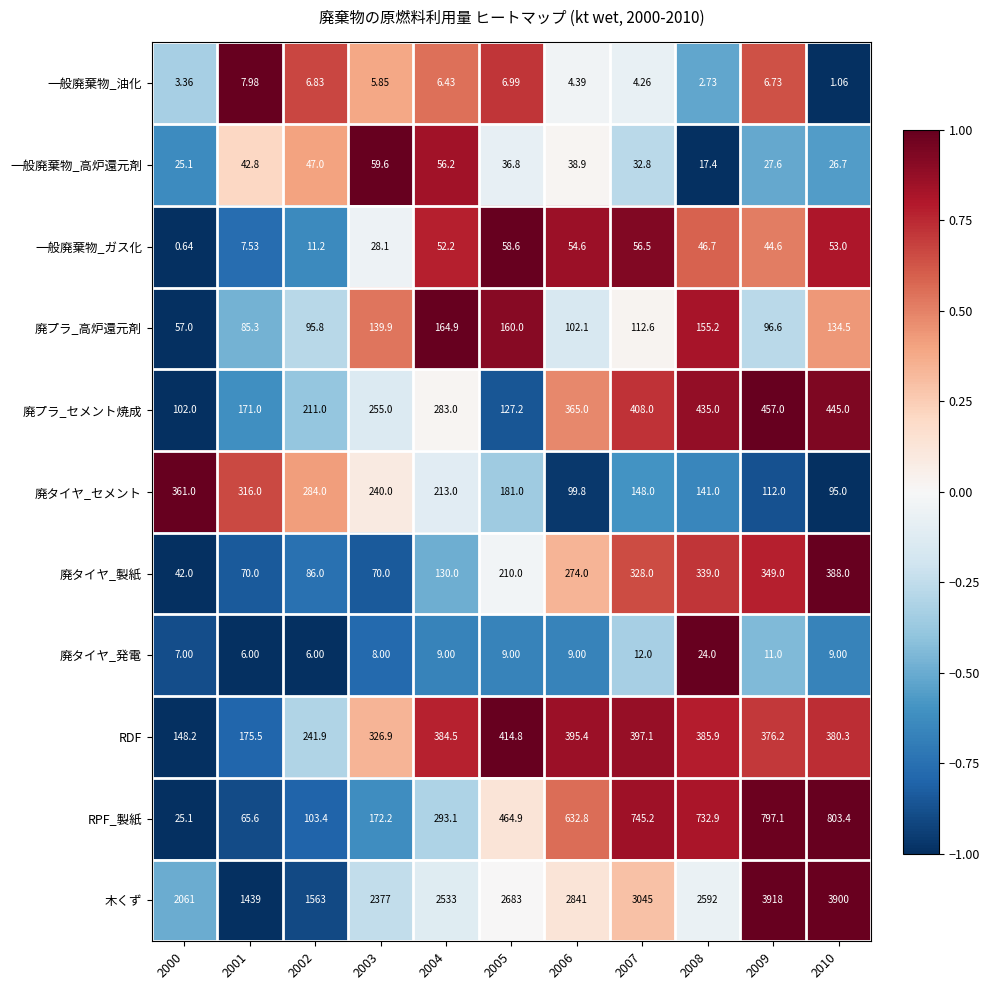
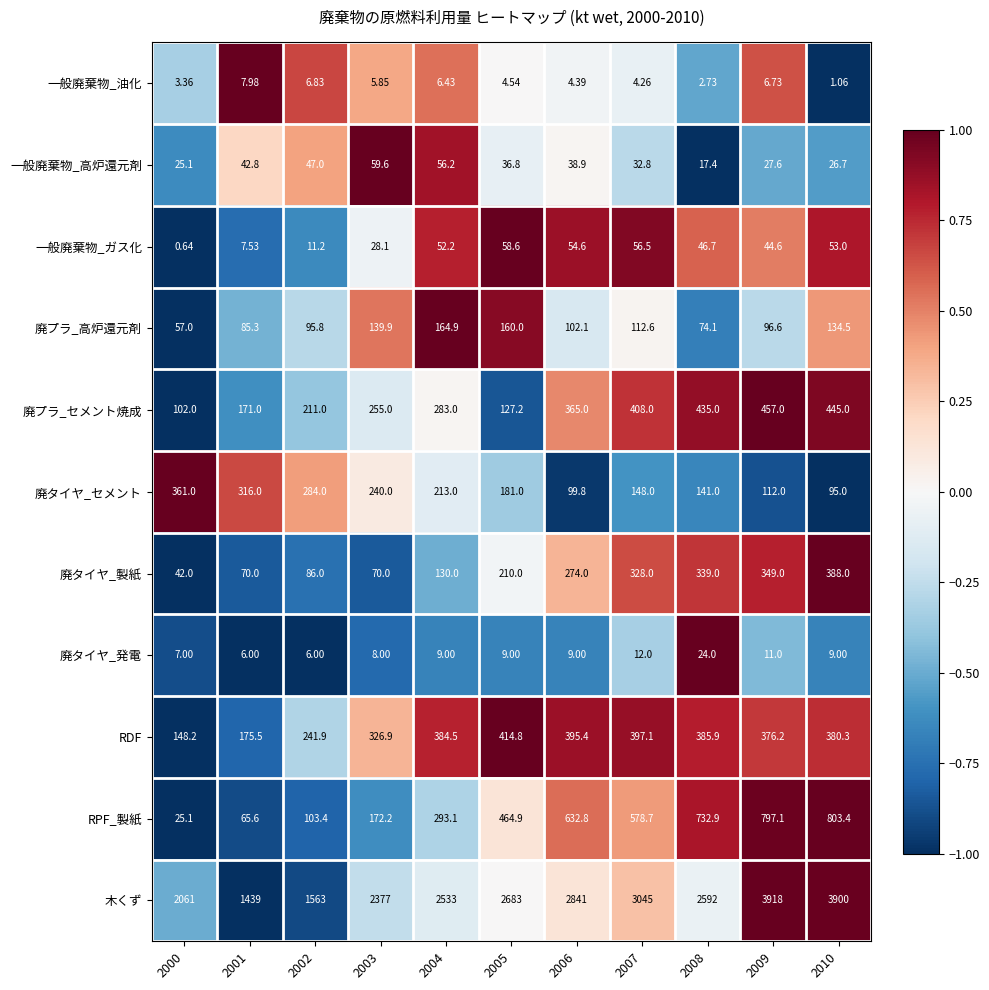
一般廃棄物_油化, 2005: 6.99 -> 4.54
廃プラ_高炉還元剤, 2008: 155.2 -> 74.1
RPF_製紙, 2007: 745.2 -> 578.7
